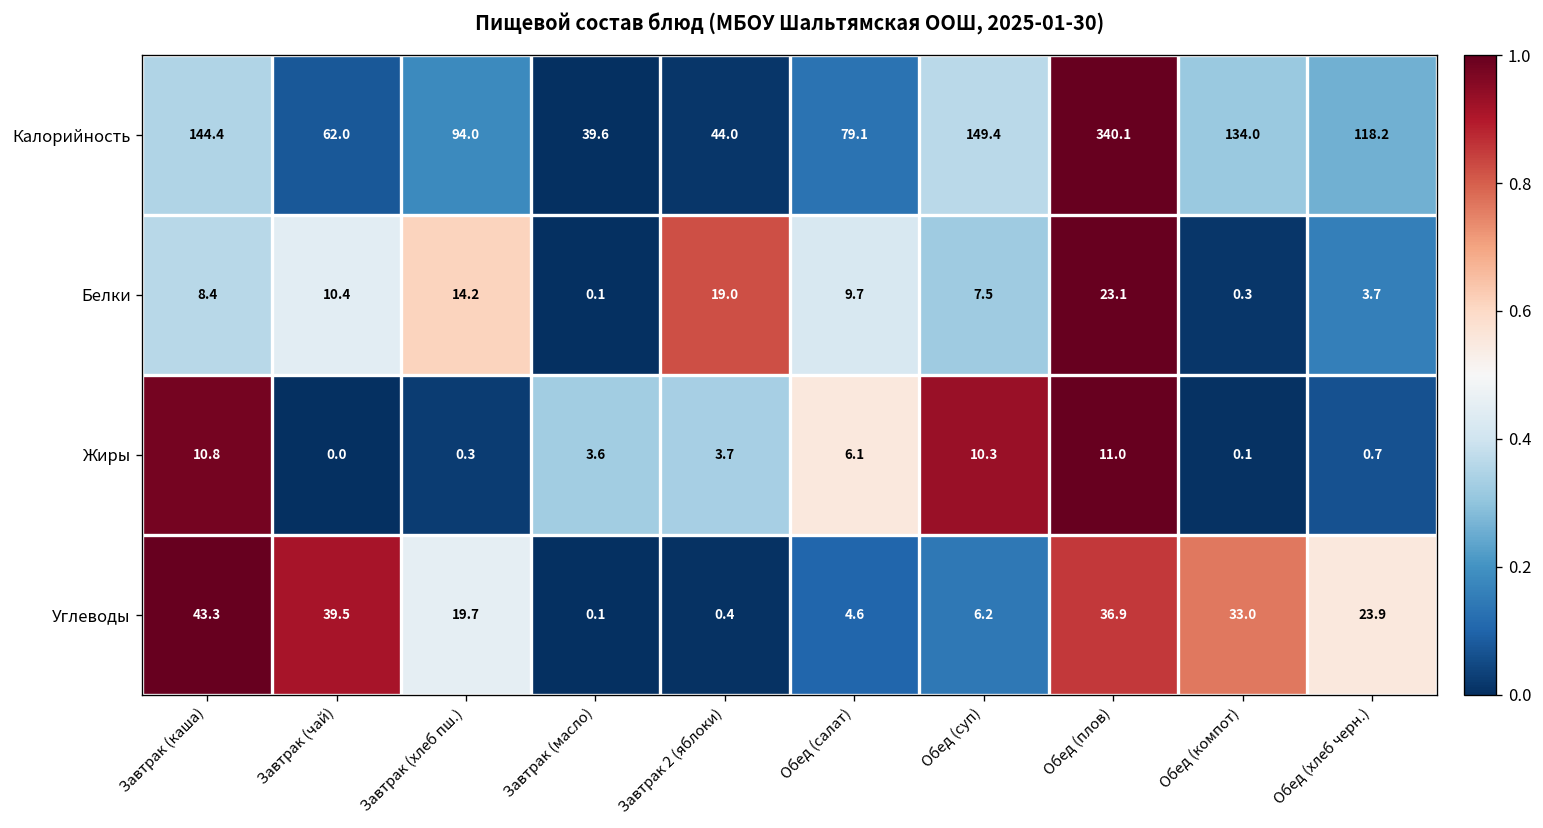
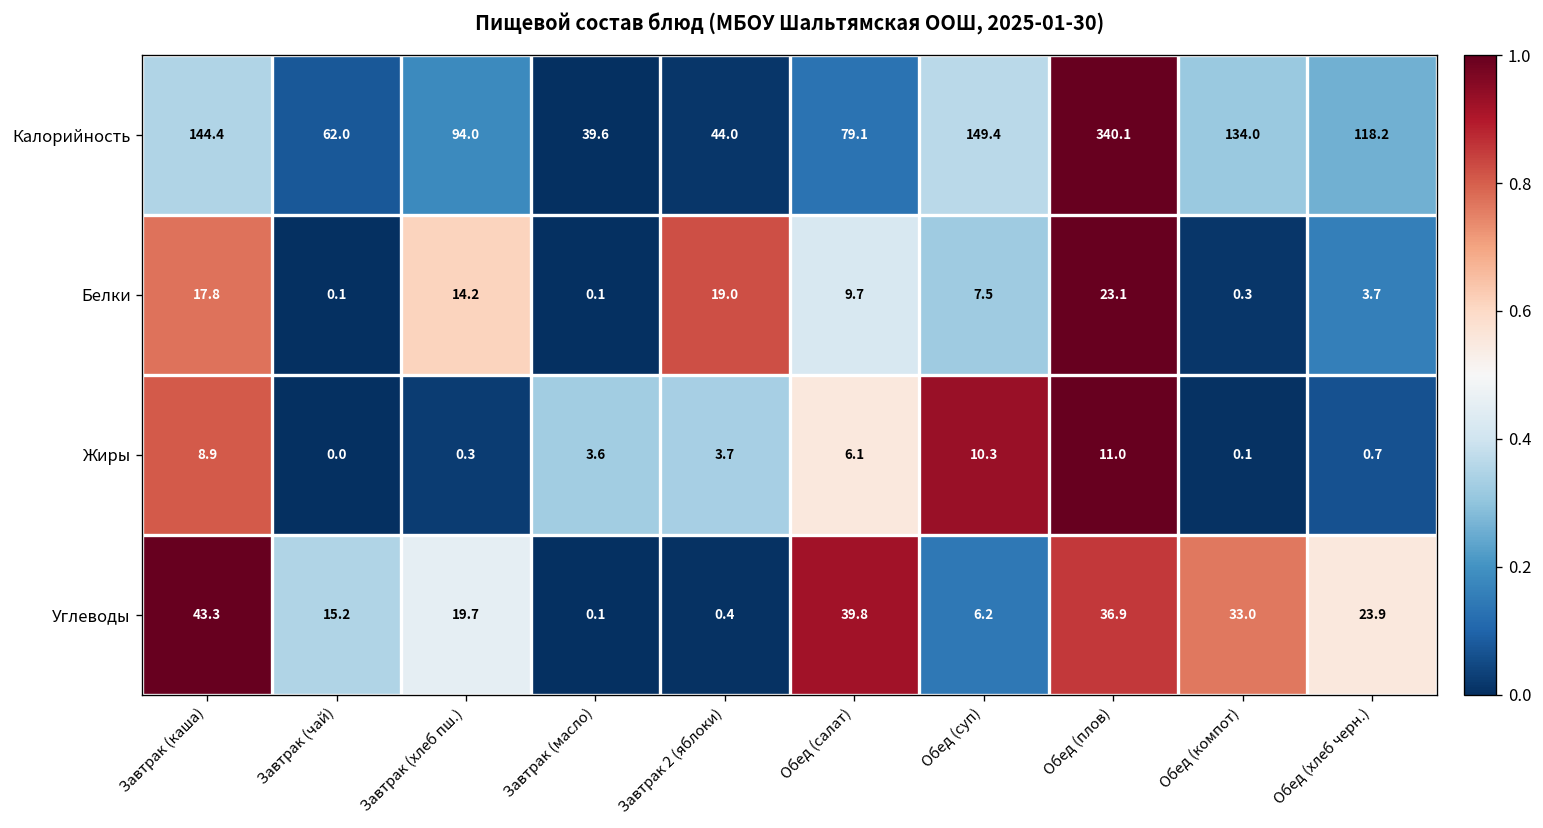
Белки, Завтрак (каша): 8.4 -> 17.8
Белки, Завтрак (чай): 10.4 -> 0.1
Жиры, Завтрак (каша): 10.8 -> 8.9
Углеводы, Завтрак (чай): 39.5 -> 15.2
Углеводы, Обед (салат): 4.6 -> 39.8
